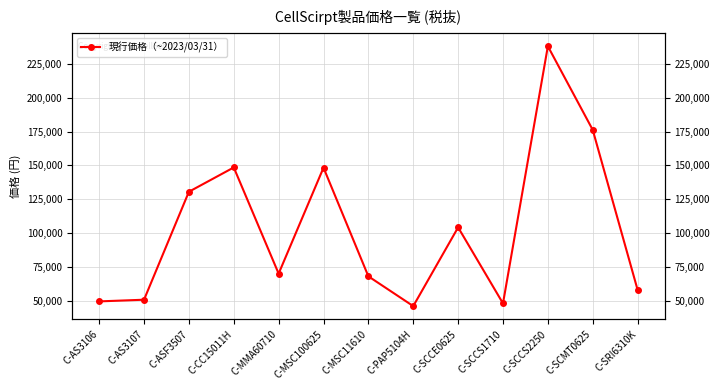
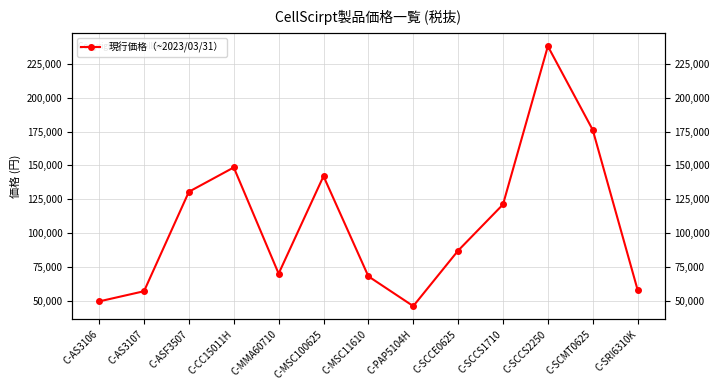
C-AS3107: 51,000 -> 57,000
C-MSC100625: 148,000 -> 142,000
C-SCCE0625: 104,000 -> 87,000
C-SCCS1710: 48,000 -> 121,000
